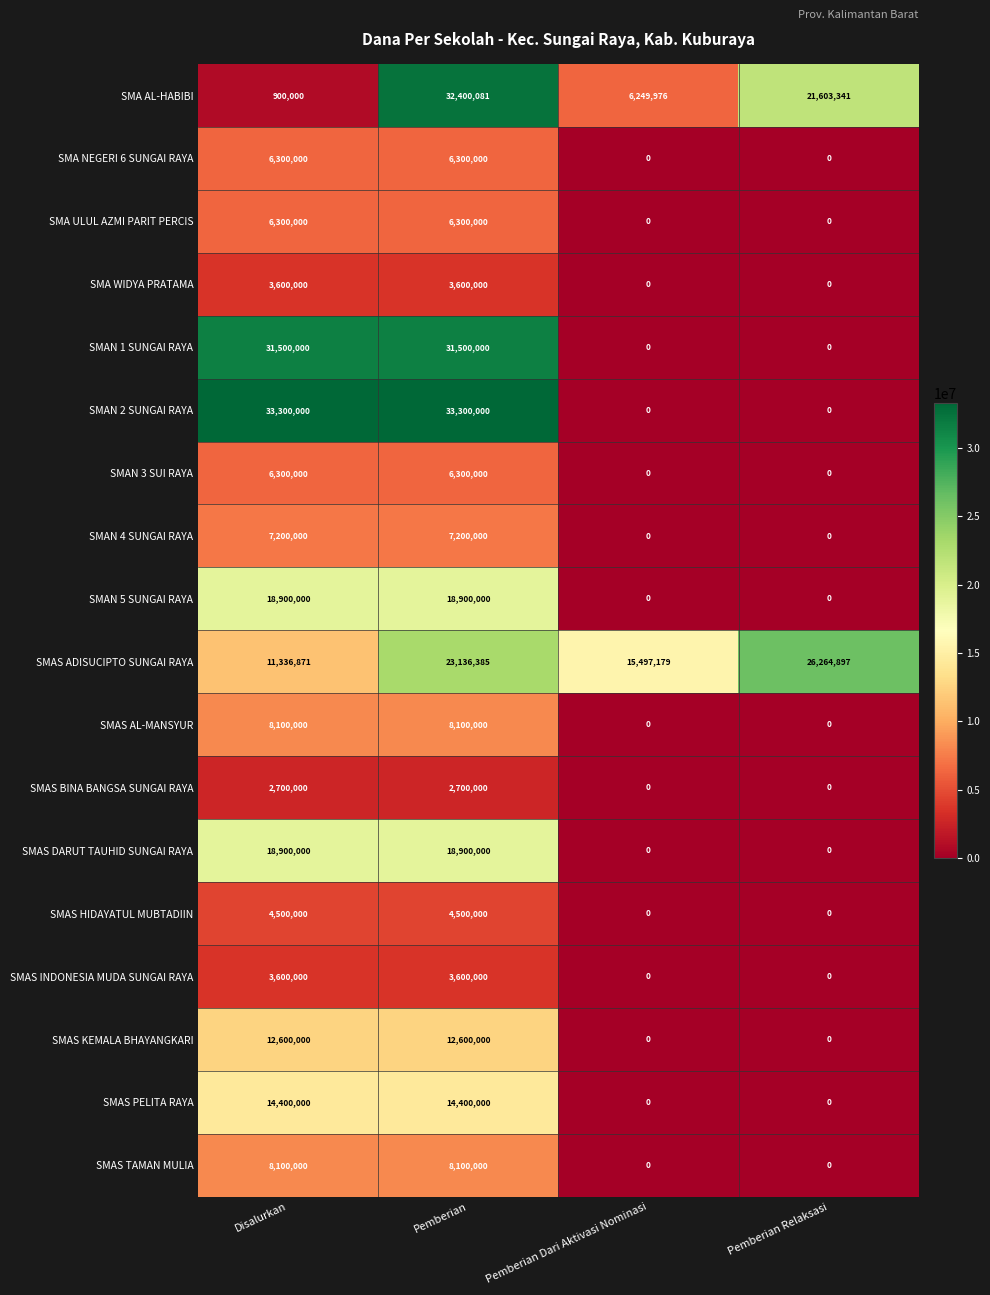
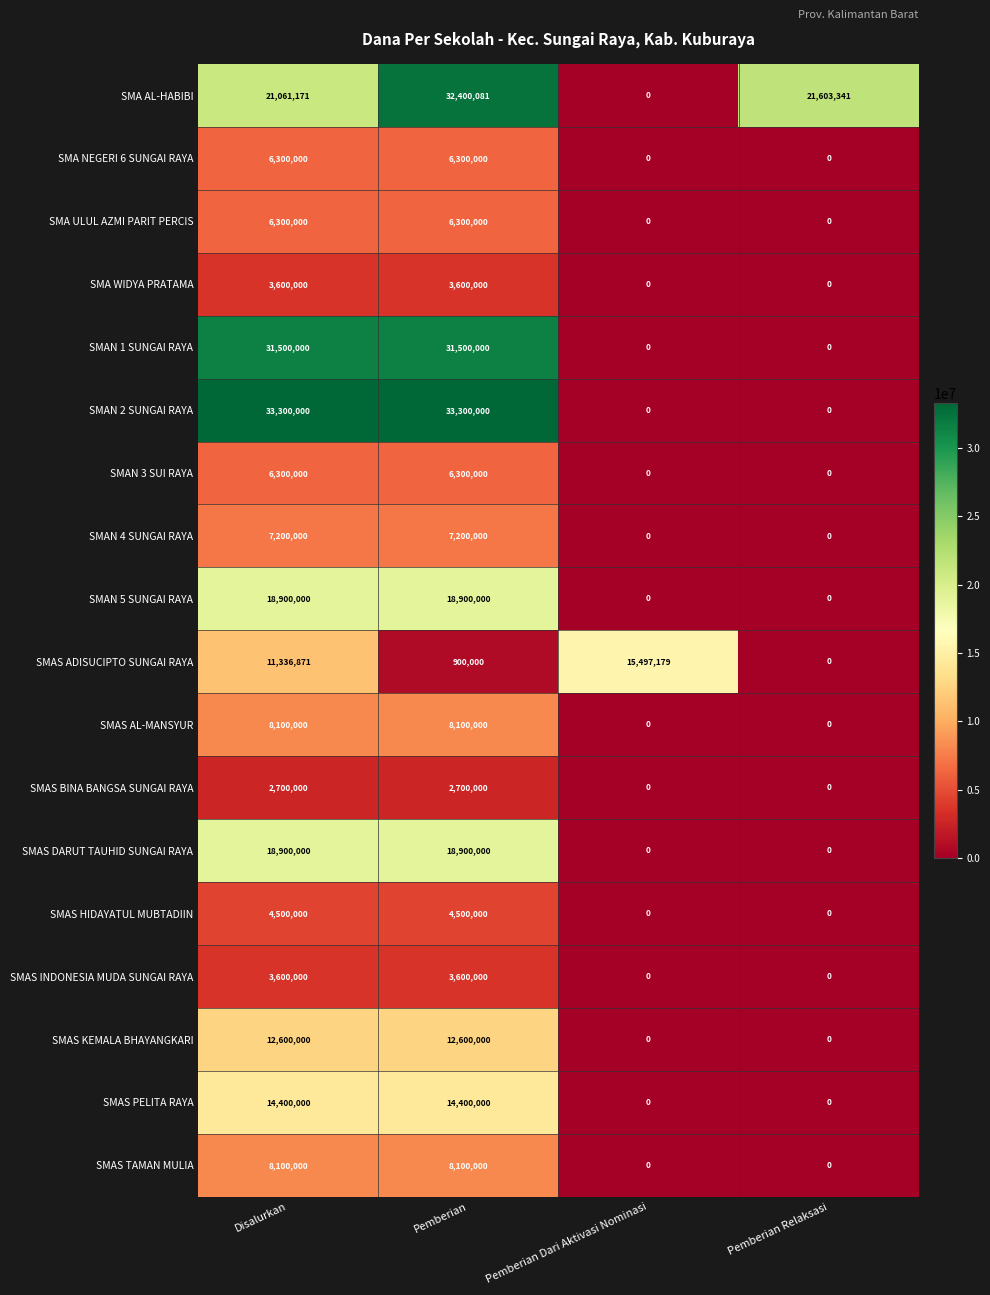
SMA AL-HABIBI, Disalurkan: 900,000 -> 21,061,171
SMA AL-HABIBI, Pemberian Dari Aktivasi Nominasi: 6,249,976 -> 0
SMAS ADISUCIPTO SUNGAI RAYA, Pemberian: 23,136,385 -> 900,000
SMAS ADISUCIPTO SUNGAI RAYA, Pemberian Relaksasi: 26,264,897 -> 0
